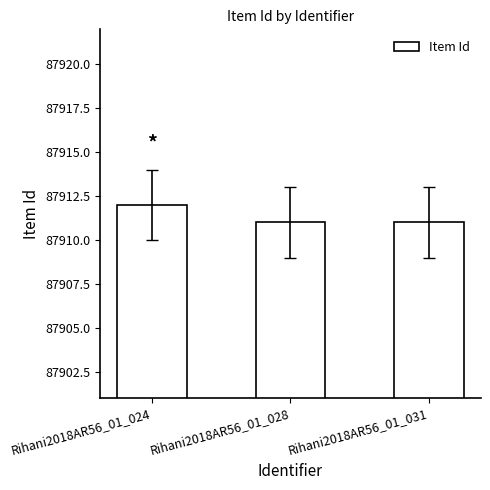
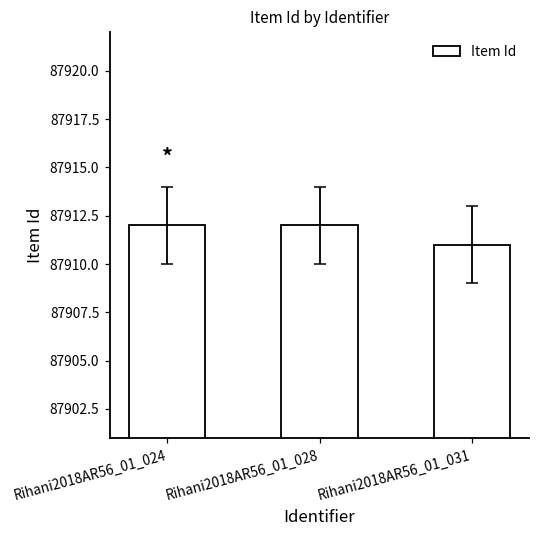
Item Id, Rihani2018AR56_01_028: 87911 -> 87912
